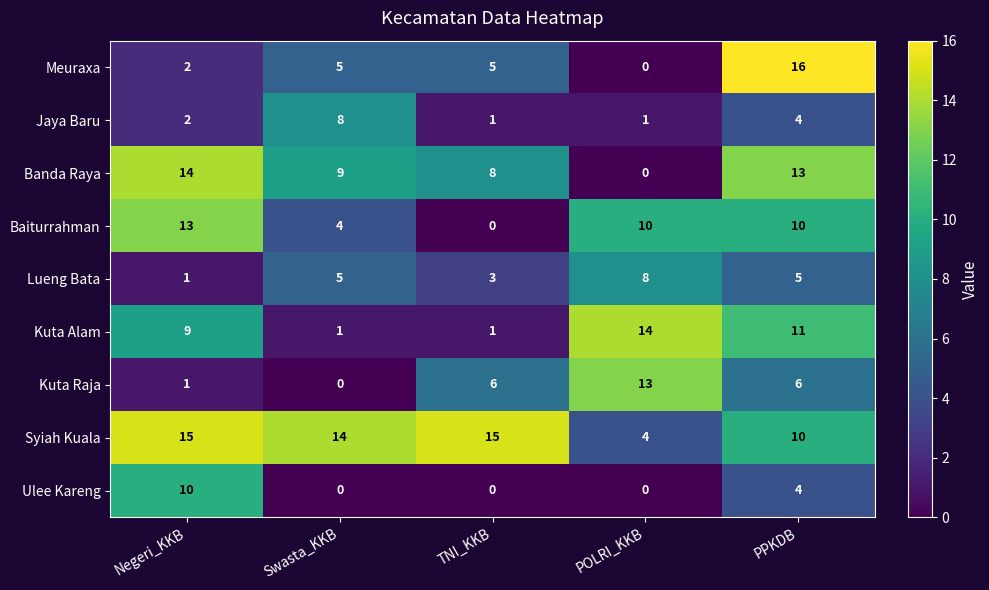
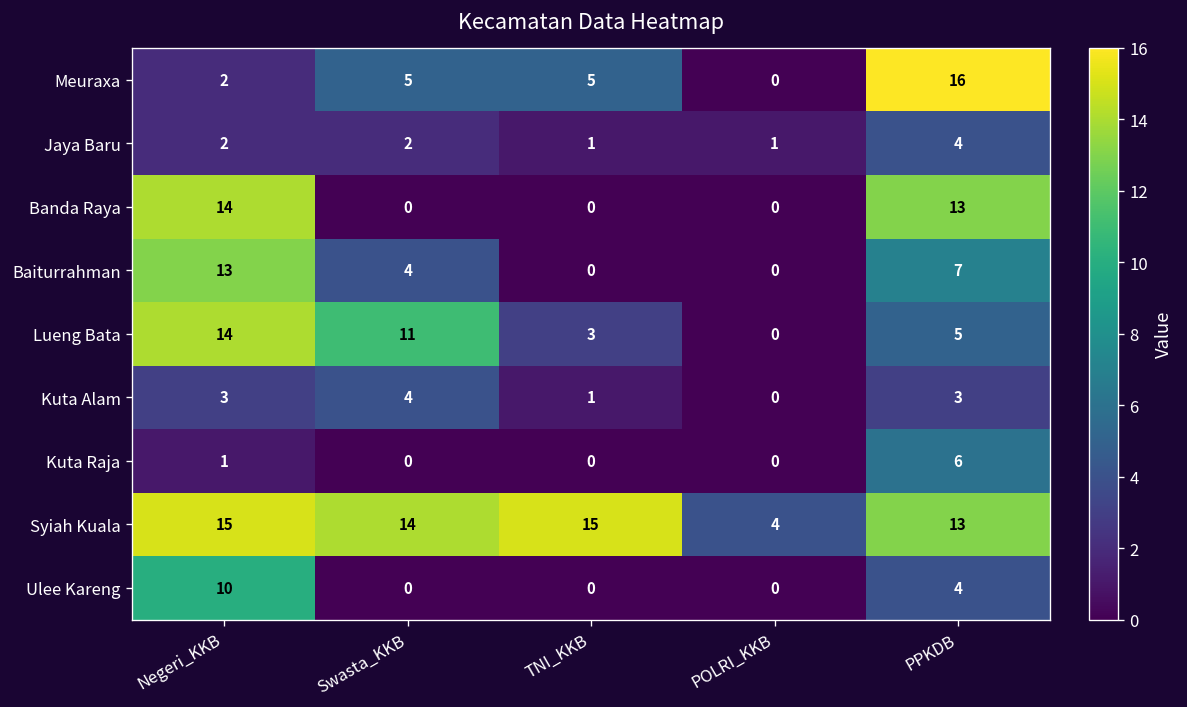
Jaya Baru, Swasta_KKB: 8 -> 2
Banda Raya, Swasta_KKB: 9 -> 0
Banda Raya, TNI_KKB: 8 -> 0
Baiturrahman, POLRI_KKB: 10 -> 0
Baiturrahman, PPKDB: 10 -> 7
Lueng Bata, Negeri_KKB: 1 -> 14
Lueng Bata, Swasta_KKB: 5 -> 11
Lueng Bata, POLRI_KKB: 8 -> 0
Kuta Alam, Negeri_KKB: 9 -> 3
Kuta Alam, Swasta_KKB: 1 -> 4
Kuta Alam, POLRI_KKB: 14 -> 0
Kuta Alam, PPKDB: 11 -> 3
Kuta Raja, TNI_KKB: 6 -> 0
Kuta Raja, POLRI_KKB: 13 -> 0
Syiah Kuala, PPKDB: 10 -> 13
